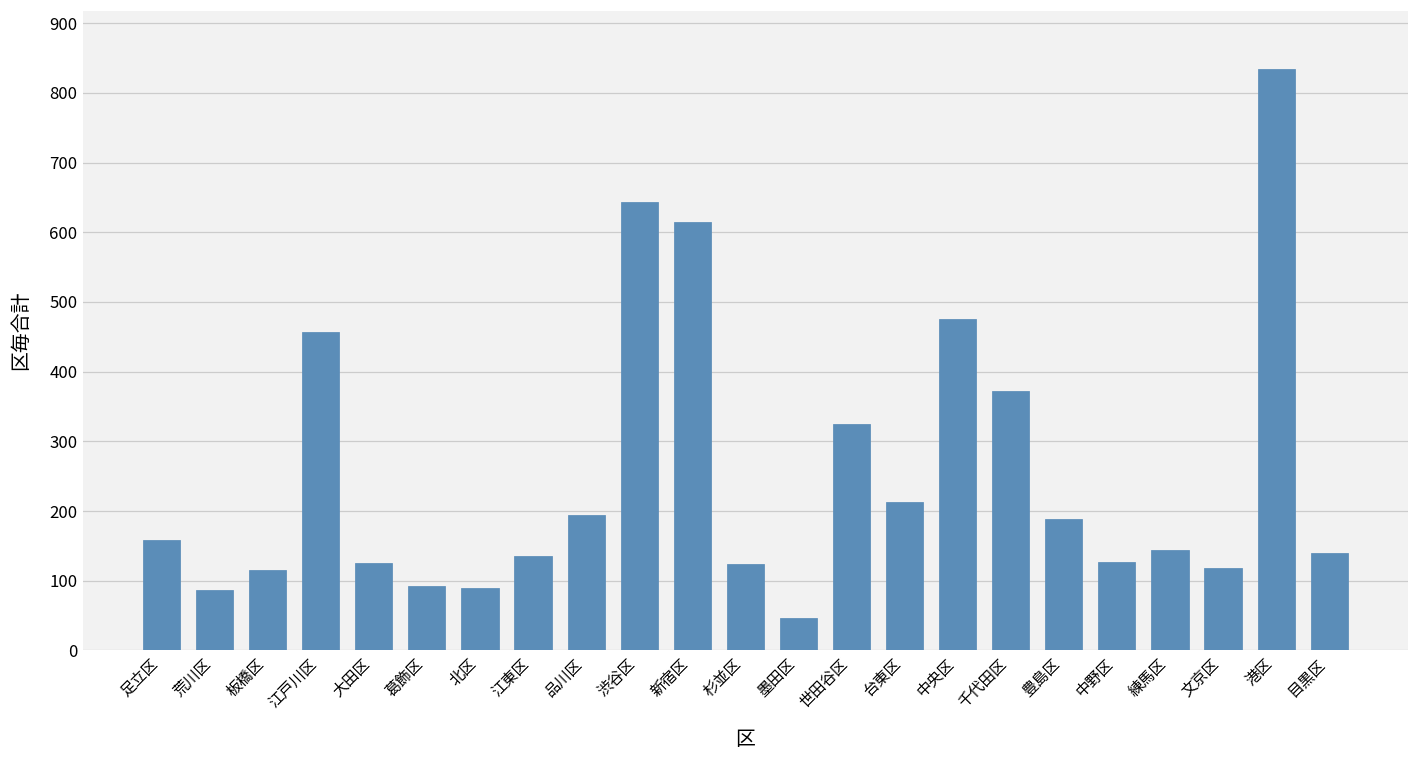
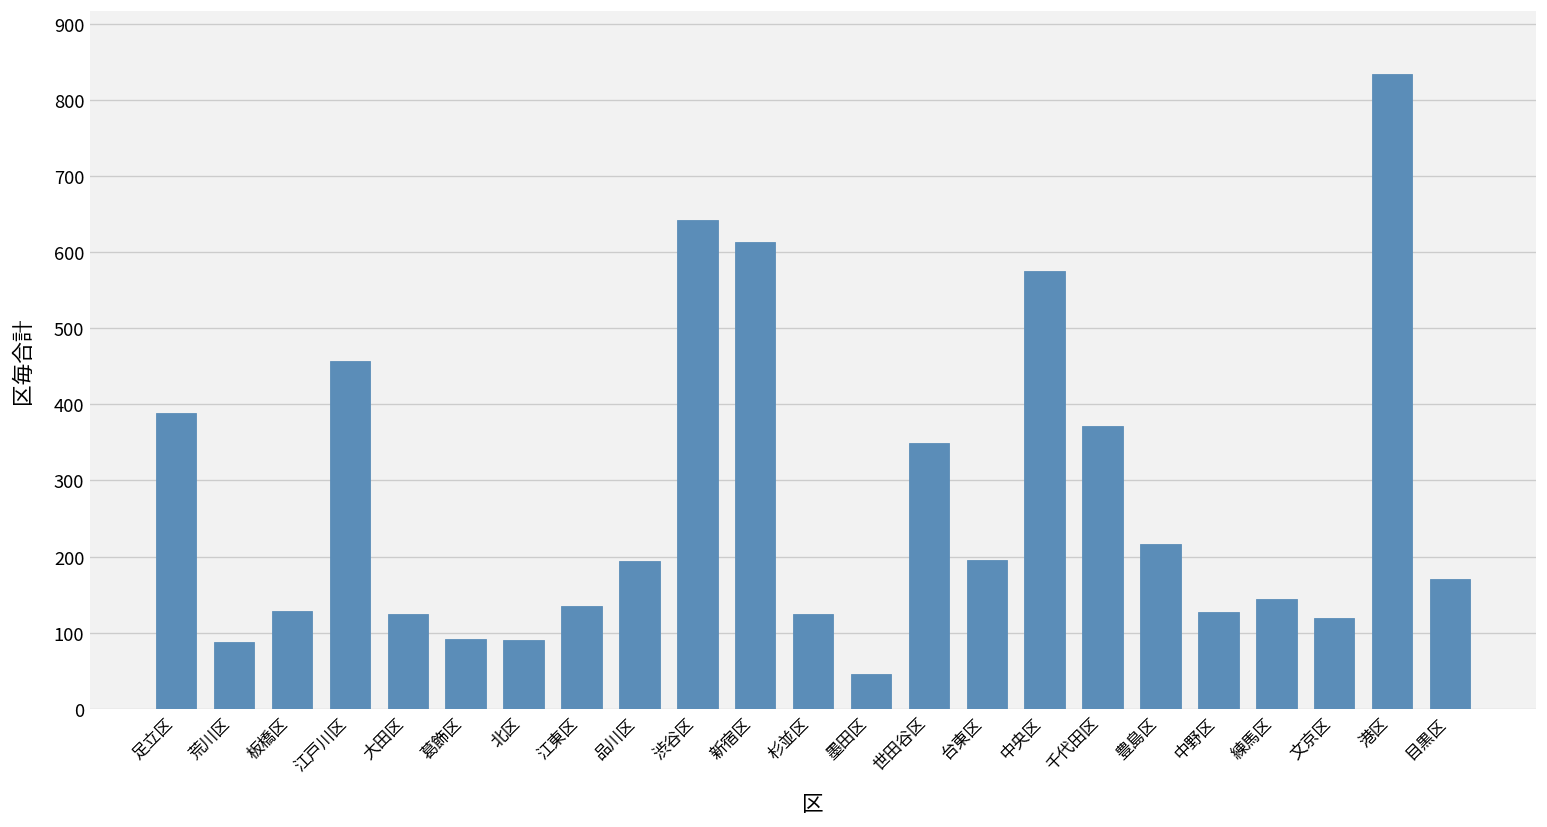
足立区: 160 -> 390
板橋区: 120 -> 130
世田谷区: 330 -> 350
台東区: 210 -> 200
中央区: 480 -> 580
豊島区: 190 -> 220
目黒区: 140 -> 170
